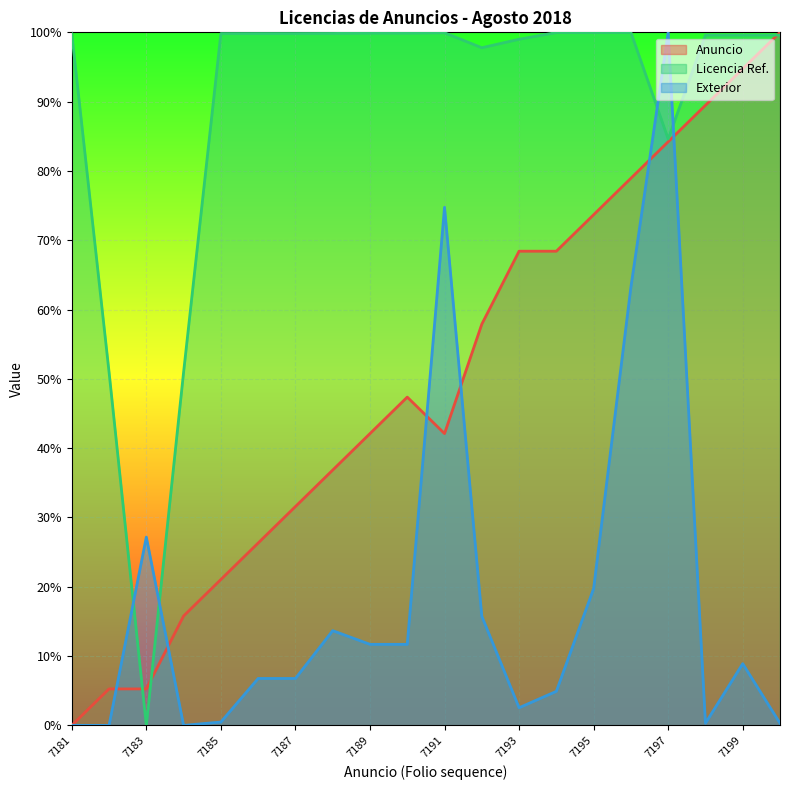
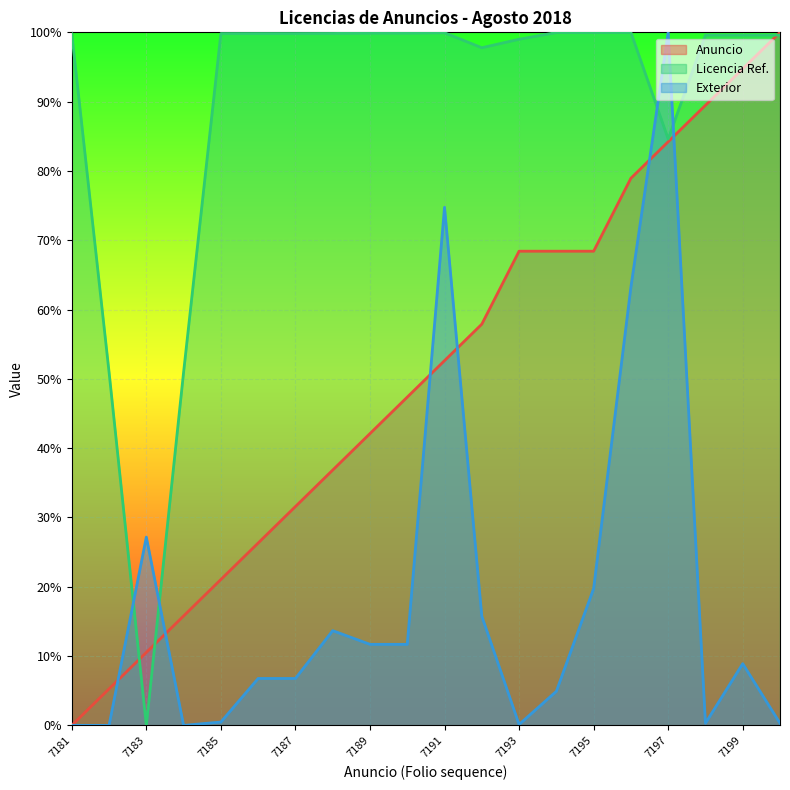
Anuncio, 7183: 5% -> 11%
Anuncio, 7191: 42% -> 53%
Exterior, 7193: 3% -> 0%
Anuncio, 7195: 74% -> 68%
